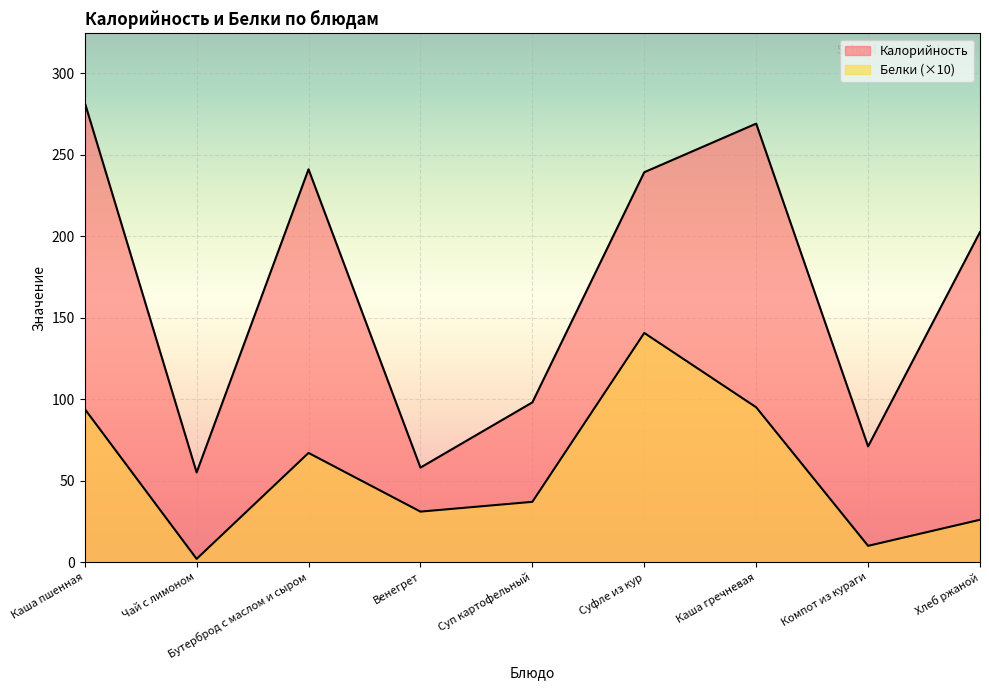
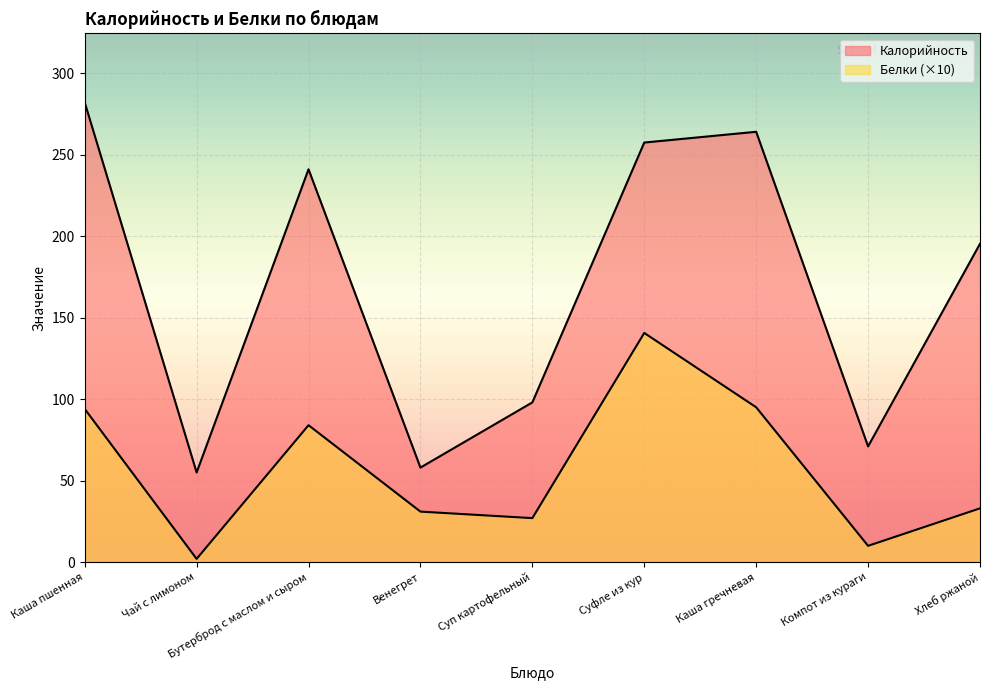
Белки (×10), Бутерброд с маслом и сыром: 67 -> 84
Белки (×10), Суп картофельный: 37 -> 27
Калорийность, Суфле из кур: 239 -> 257
Калорийность, Каша гречневая: 269 -> 264
Калорийность, Хлеб ржаной: 203 -> 195
Белки (×10), Хлеб ржаной: 26 -> 33
